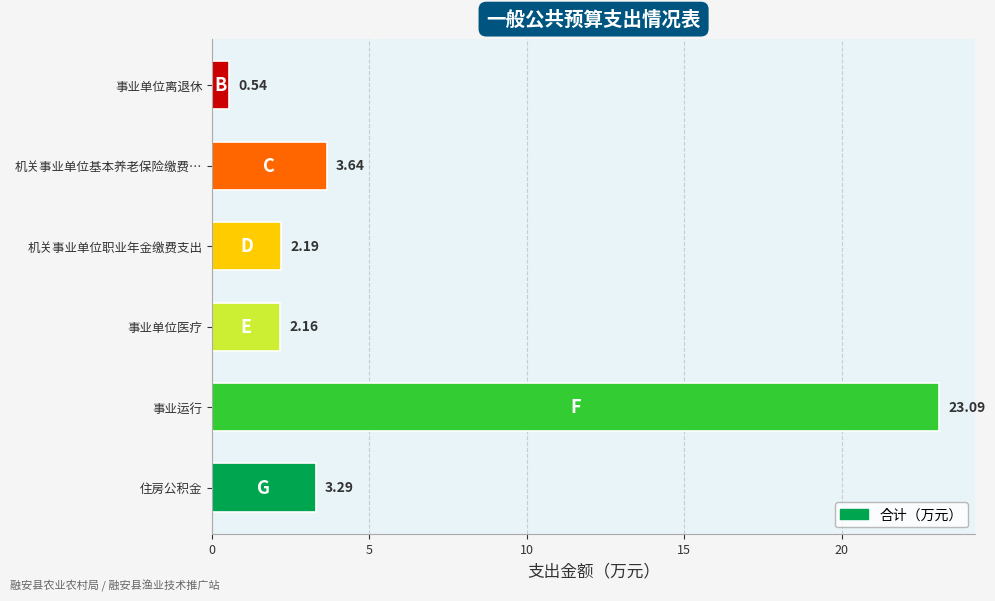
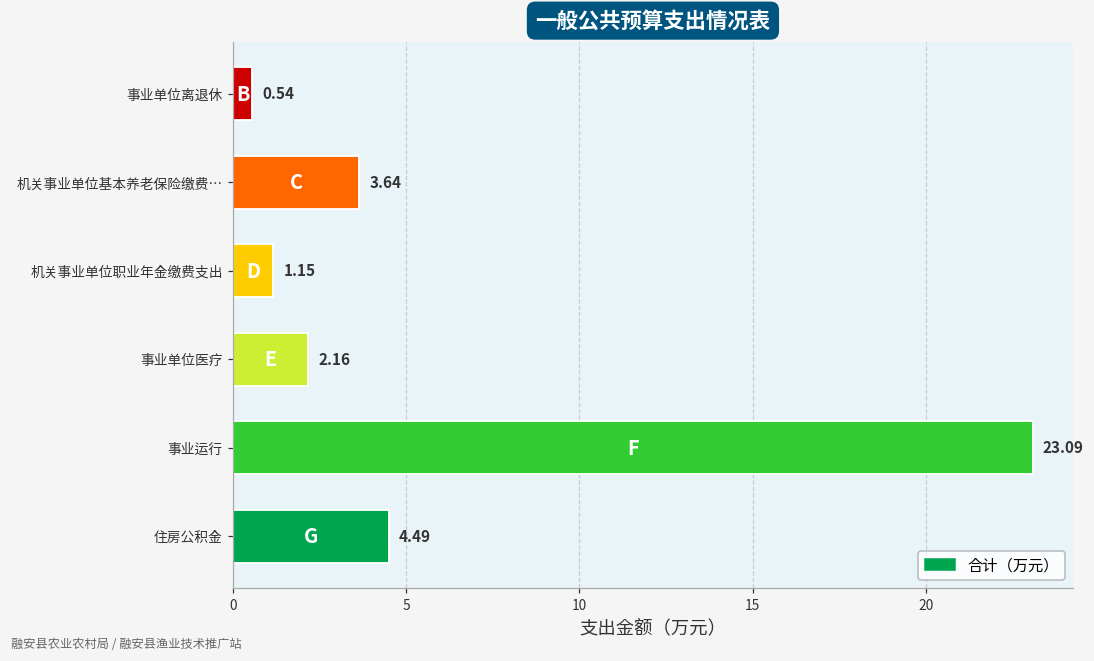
机关事业单位职业年金缴费支出: 2.19 -> 1.15
住房公积金: 3.29 -> 4.49
